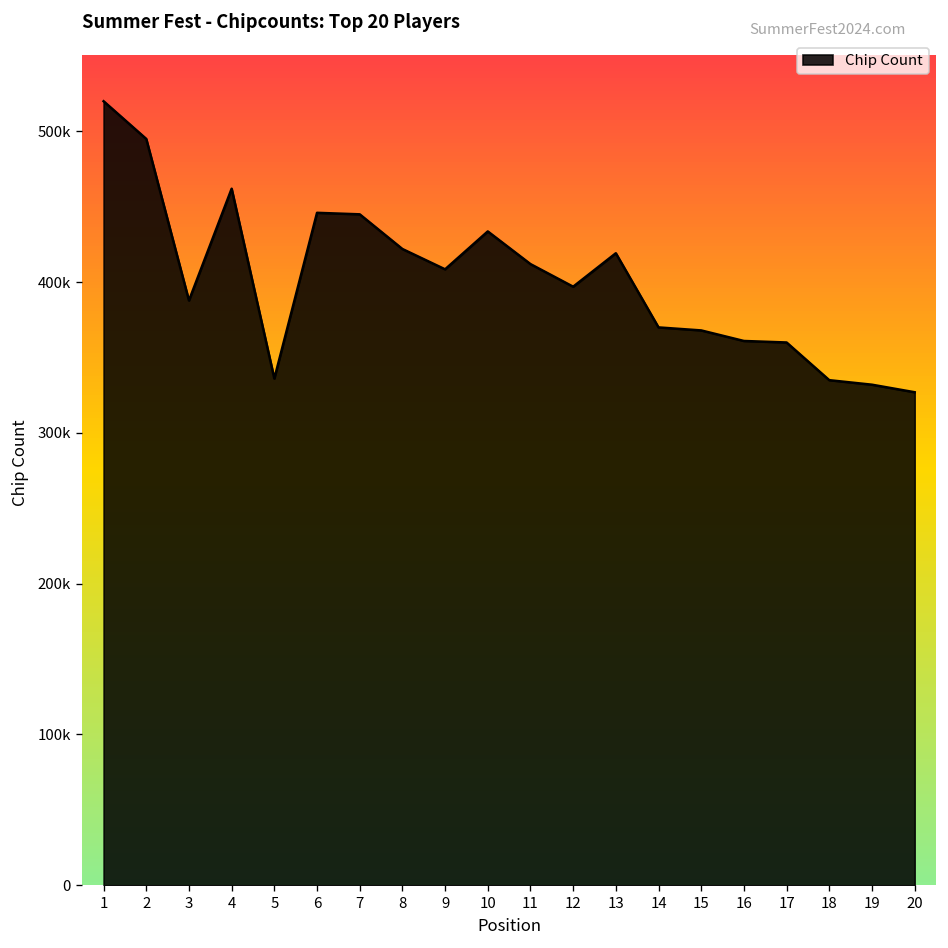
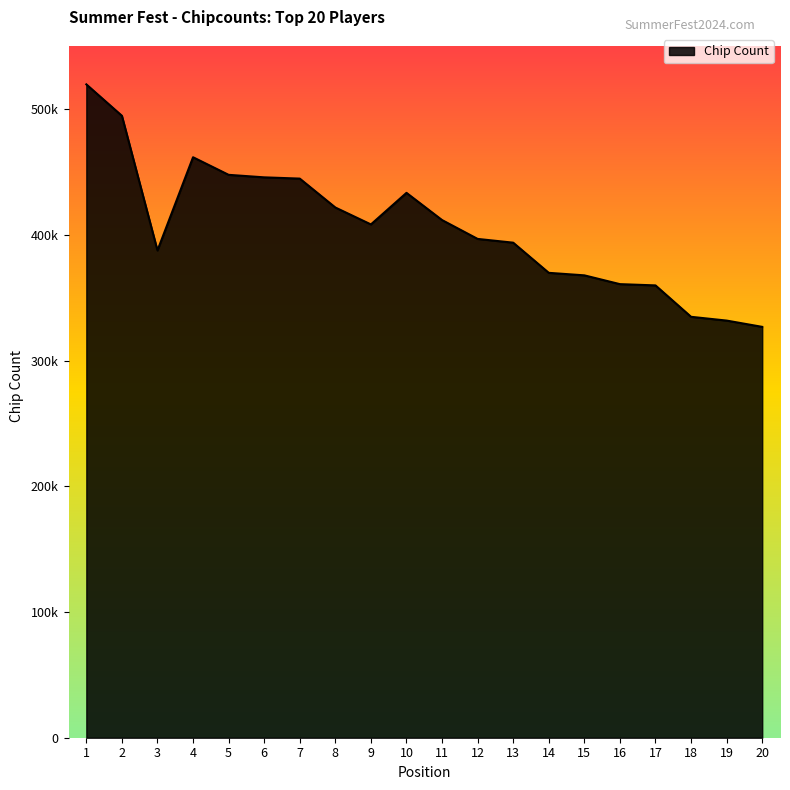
5: 336000 -> 448000
13: 419000 -> 394000
